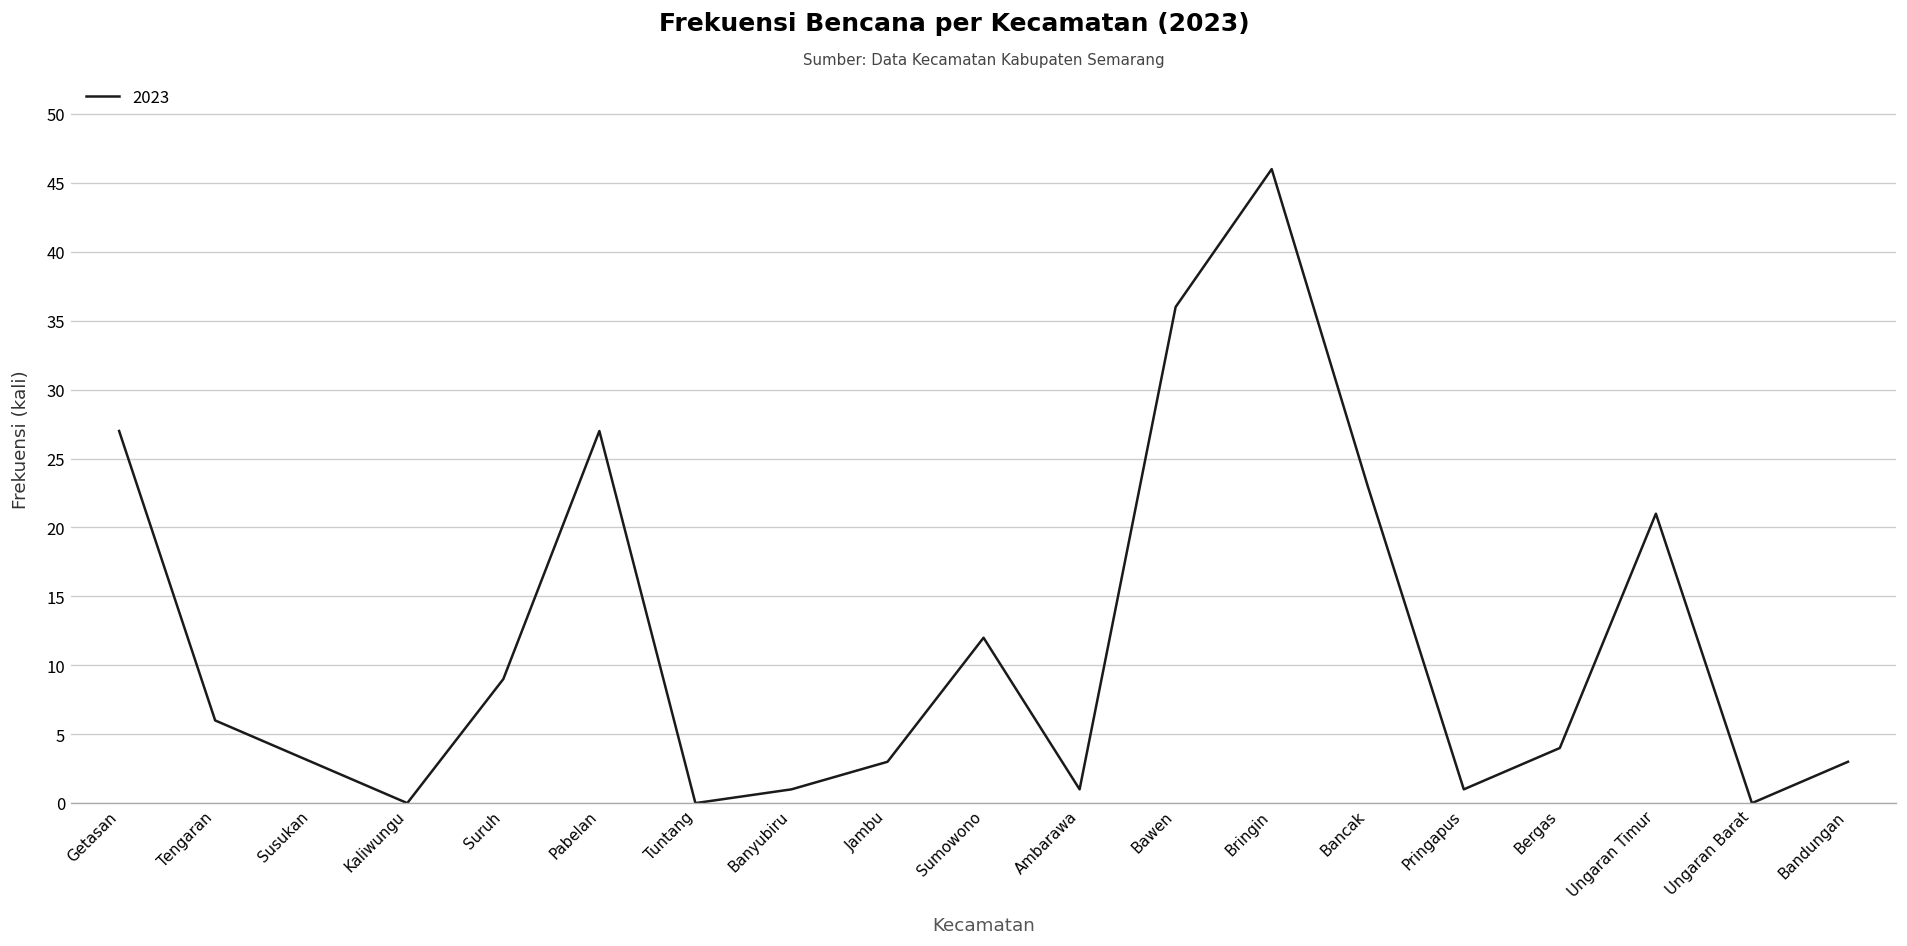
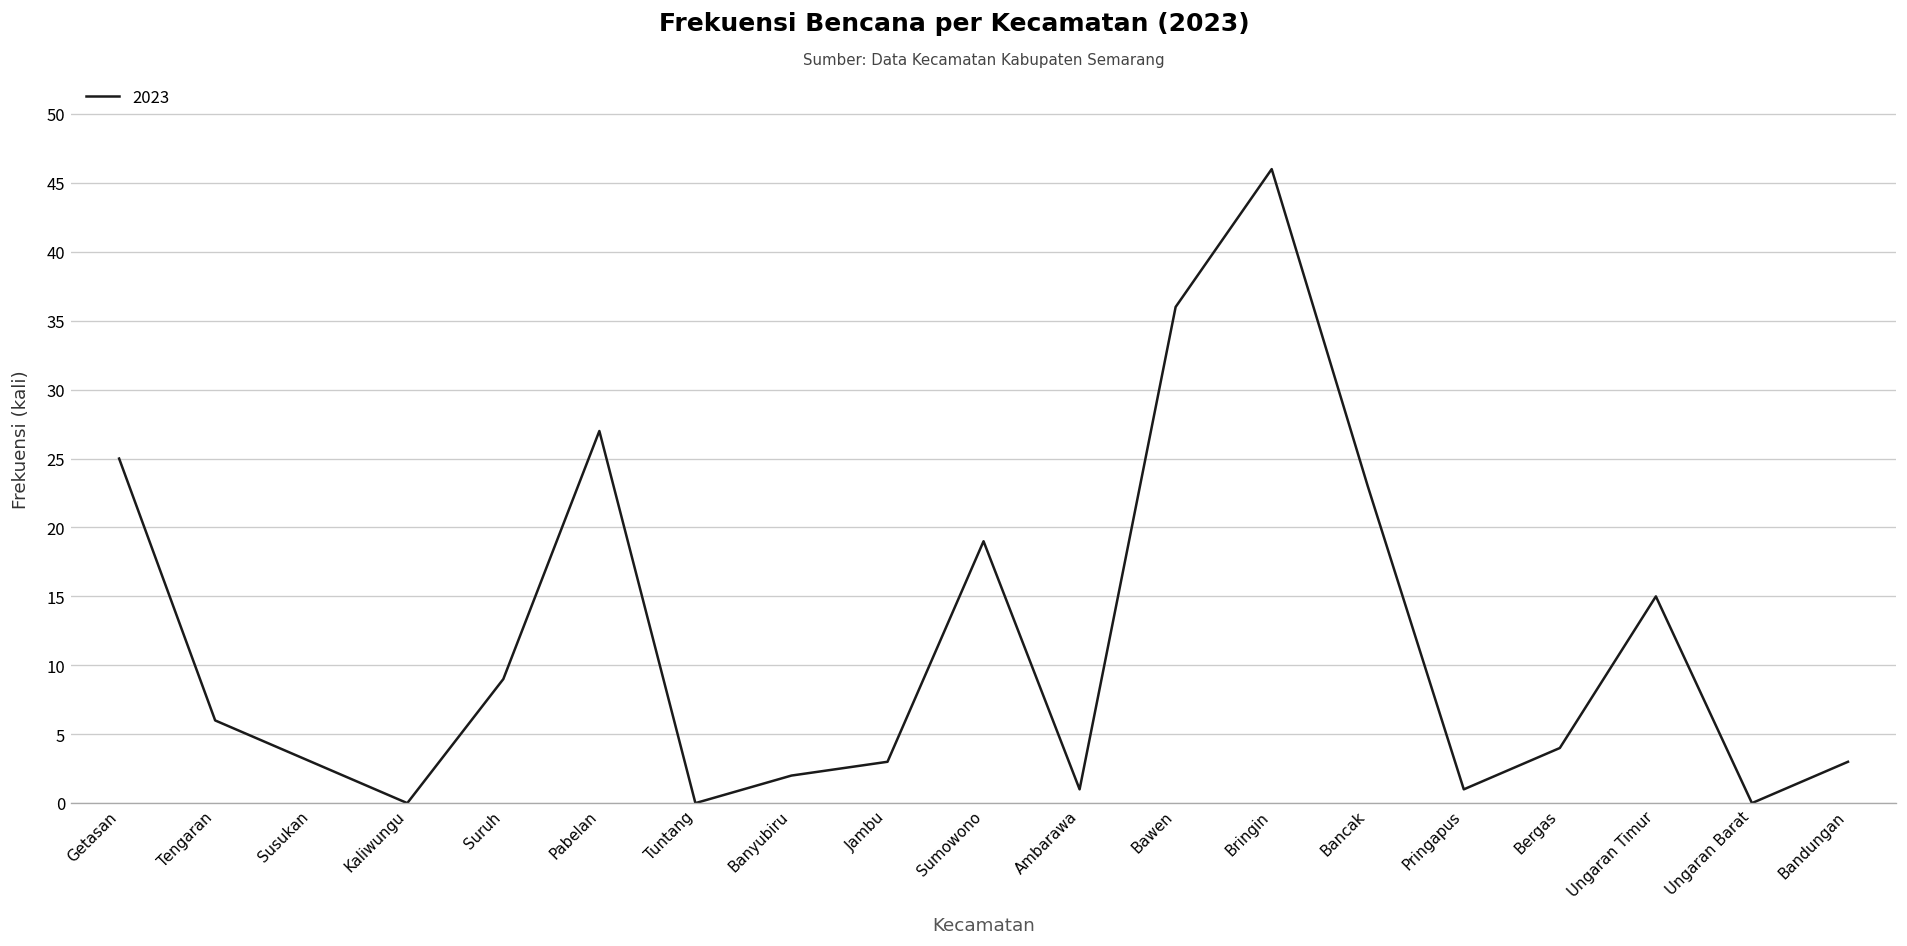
Getasan: 27 -> 25
Banyubiru: 1 -> 2
Sumowono: 12 -> 19
Ungaran Timur: 21 -> 15
